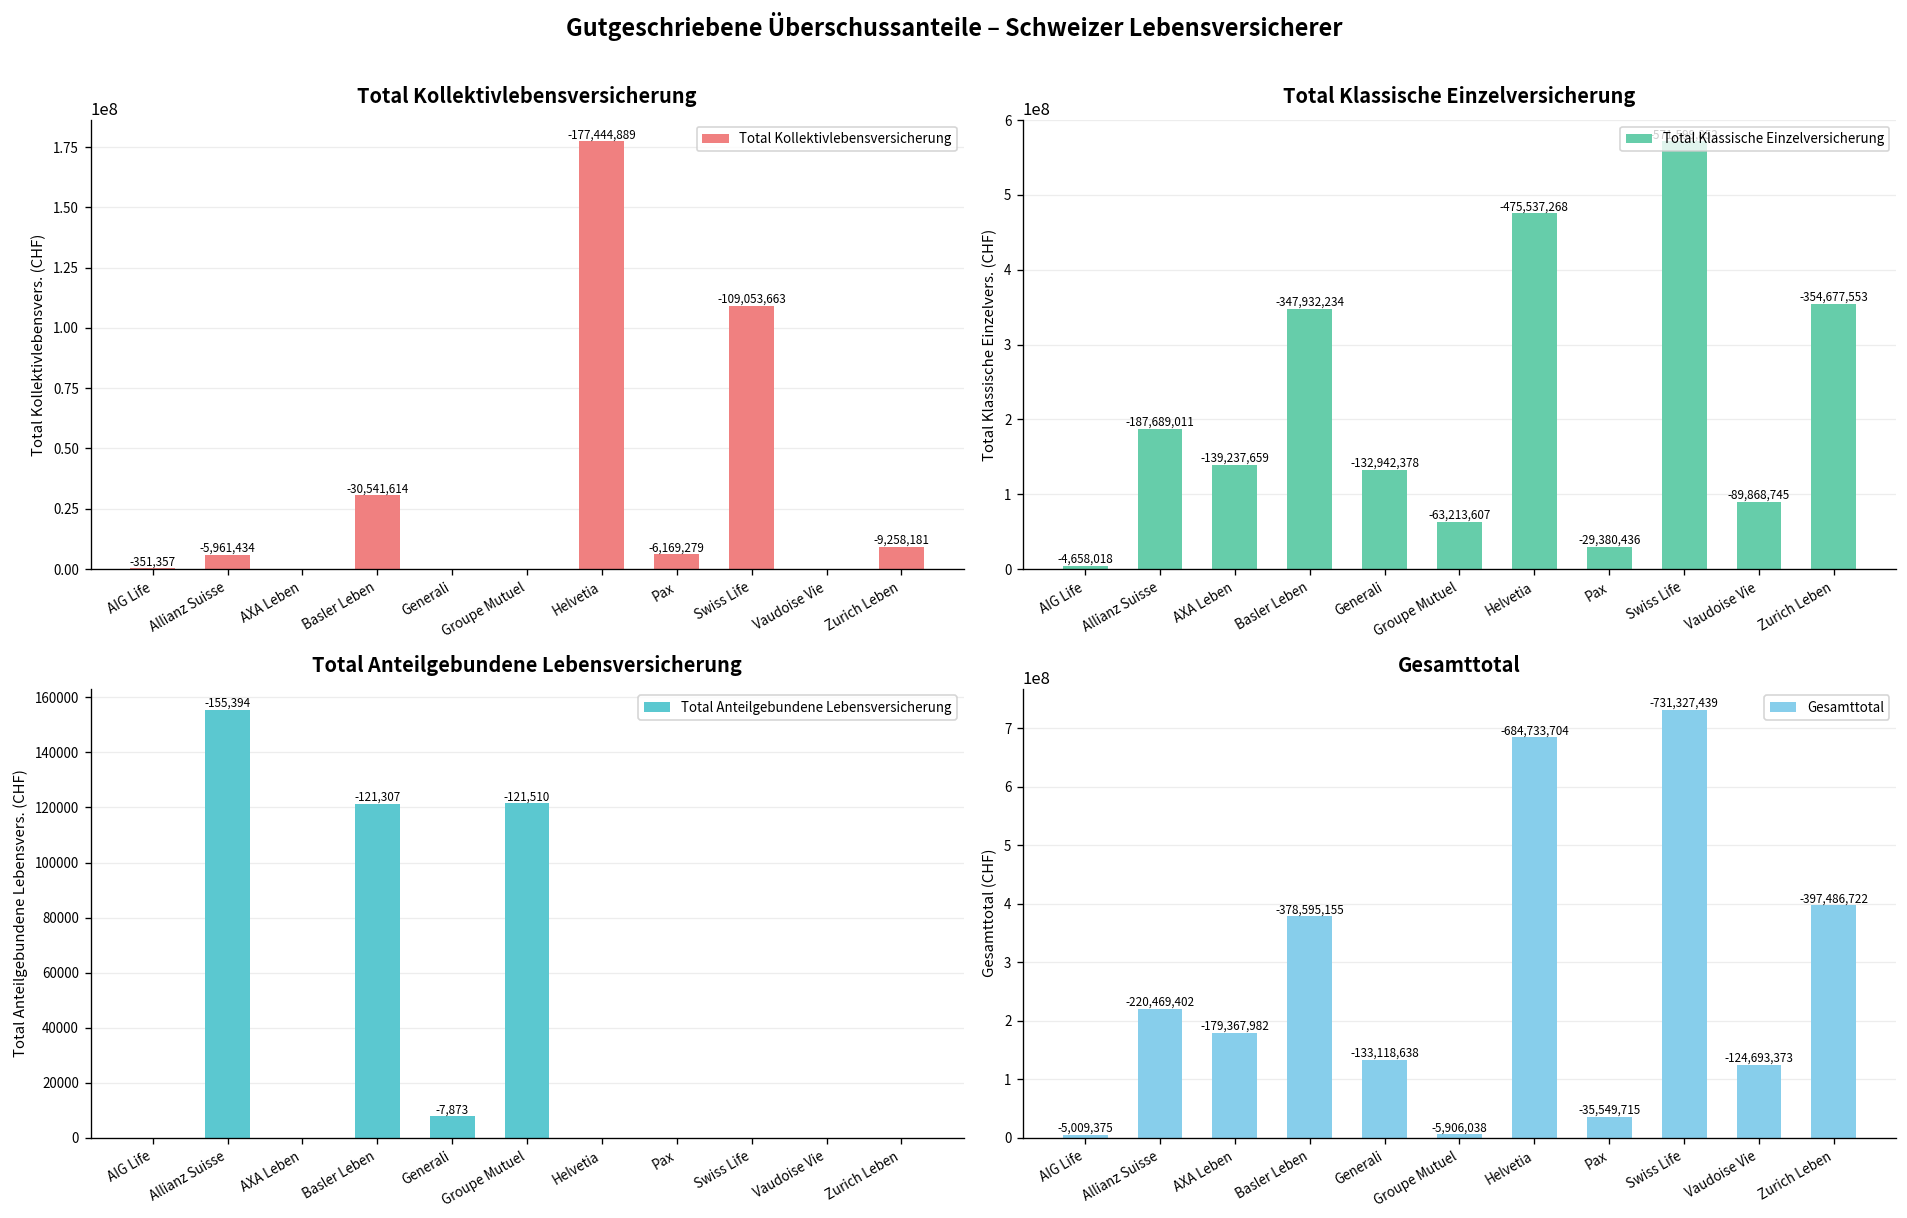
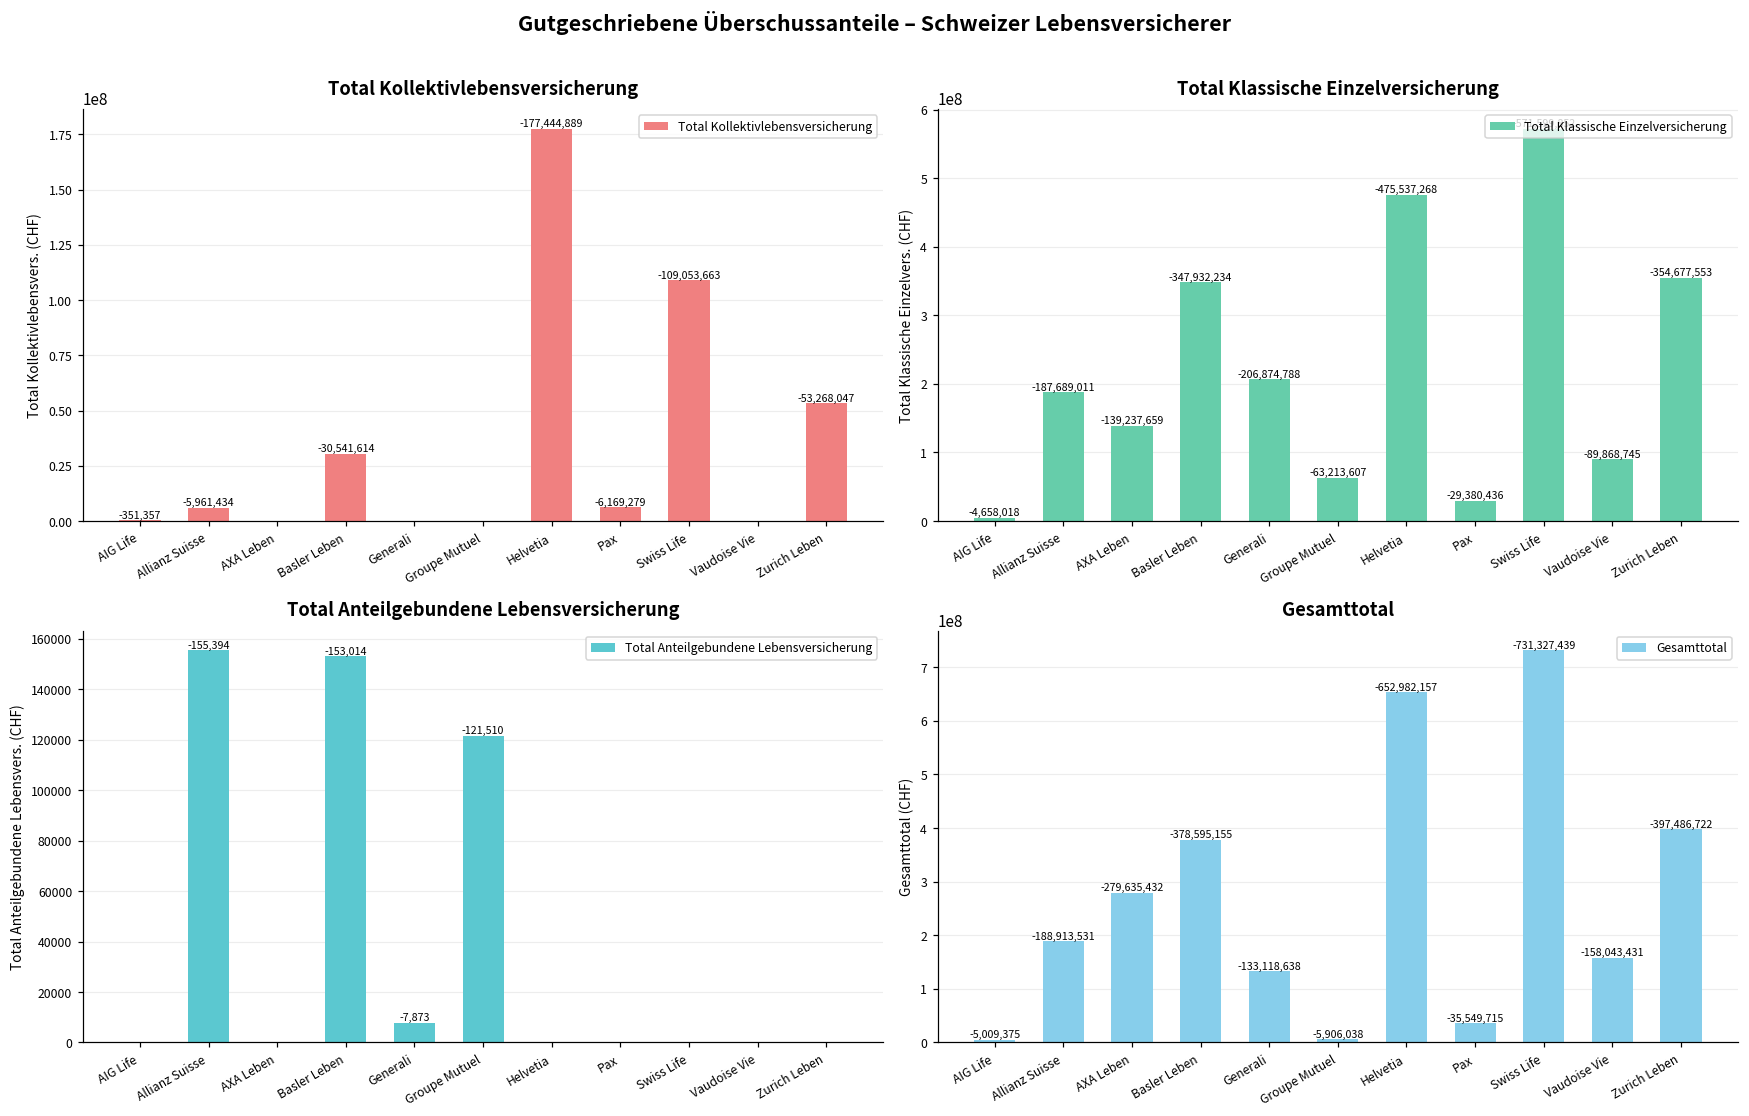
Total Kollektivlebensversicherung, Zurich Leben: -9,258,181 -> -53,268,047
Total Klassische Einzelversicherung, Generali: -132,942,378 -> -206,874,788
Total Anteilgebundene Lebensversicherung, Basler Leben: -121,307 -> -153,014
Gesamttotal, Allianz Suisse: -220,469,402 -> -188,913,531
Gesamttotal, AXA Leben: -179,367,982 -> -279,635,432
Gesamttotal, Helvetia: -684,733,704 -> -652,982,157
Gesamttotal, Vaudoise Vie: -124,693,373 -> -158,043,431
